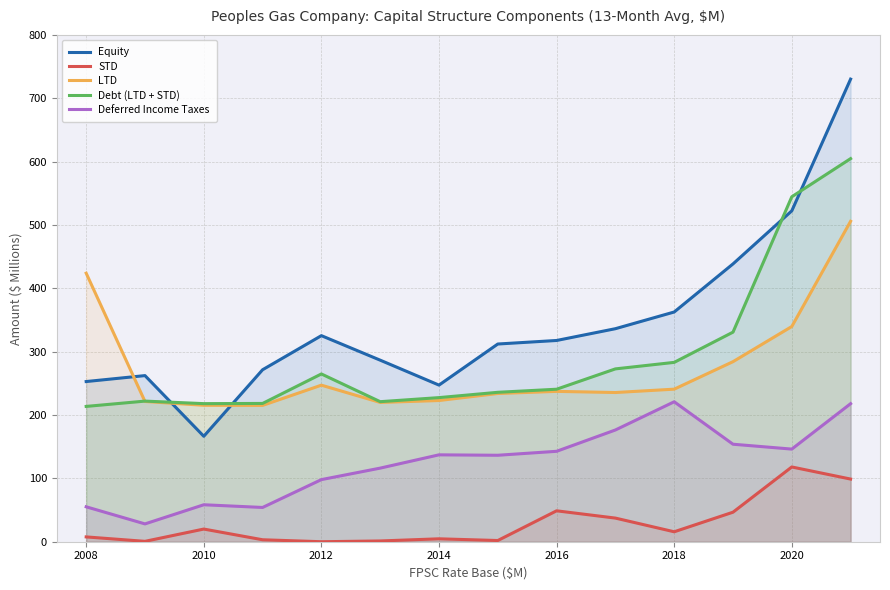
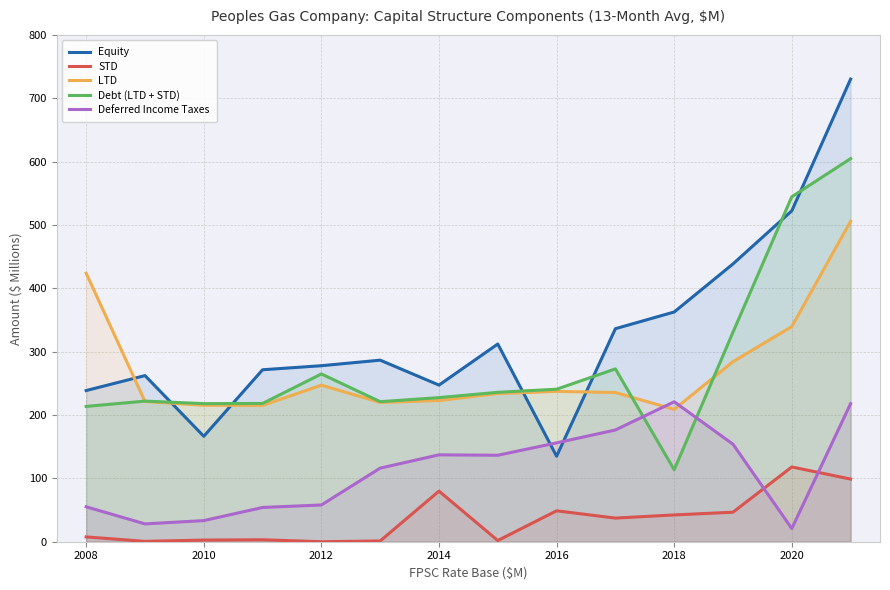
Equity, 2008: 250 -> 240
STD, 2010: 20 -> 0
Deferred Income Taxes, 2010: 60 -> 30
Equity, 2012: 330 -> 280
Deferred Income Taxes, 2012: 100 -> 60
STD, 2014: 0 -> 80
Equity, 2016: 320 -> 130
Deferred Income Taxes, 2016: 140 -> 160
STD, 2018: 20 -> 40
LTD, 2018: 240 -> 210
Debt (LTD + STD), 2018: 280 -> 110
Deferred Income Taxes, 2020: 150 -> 20
